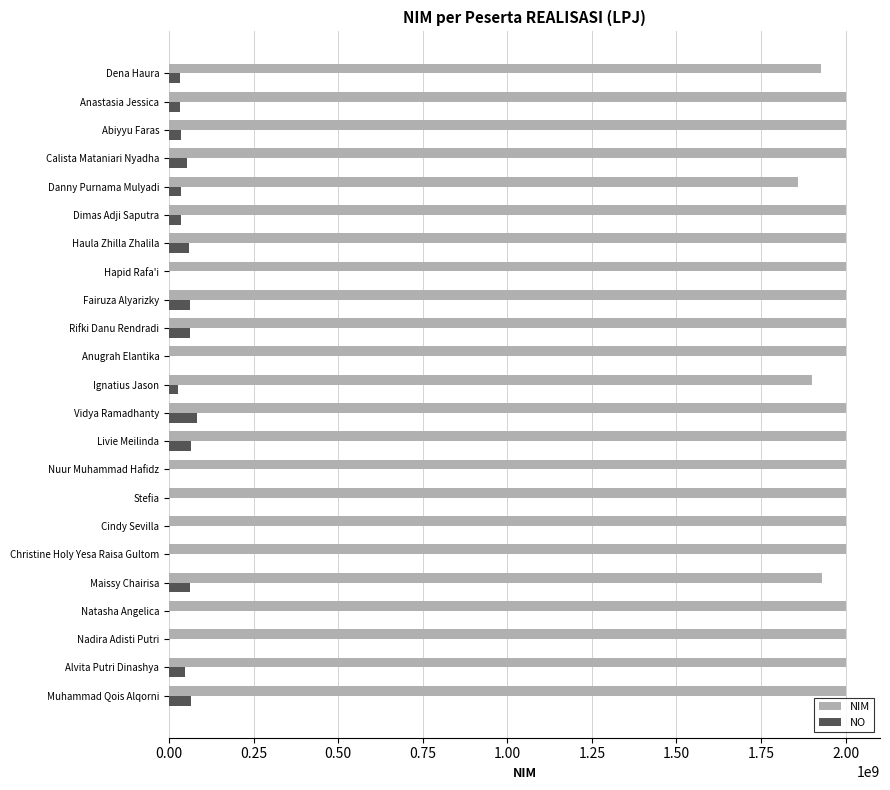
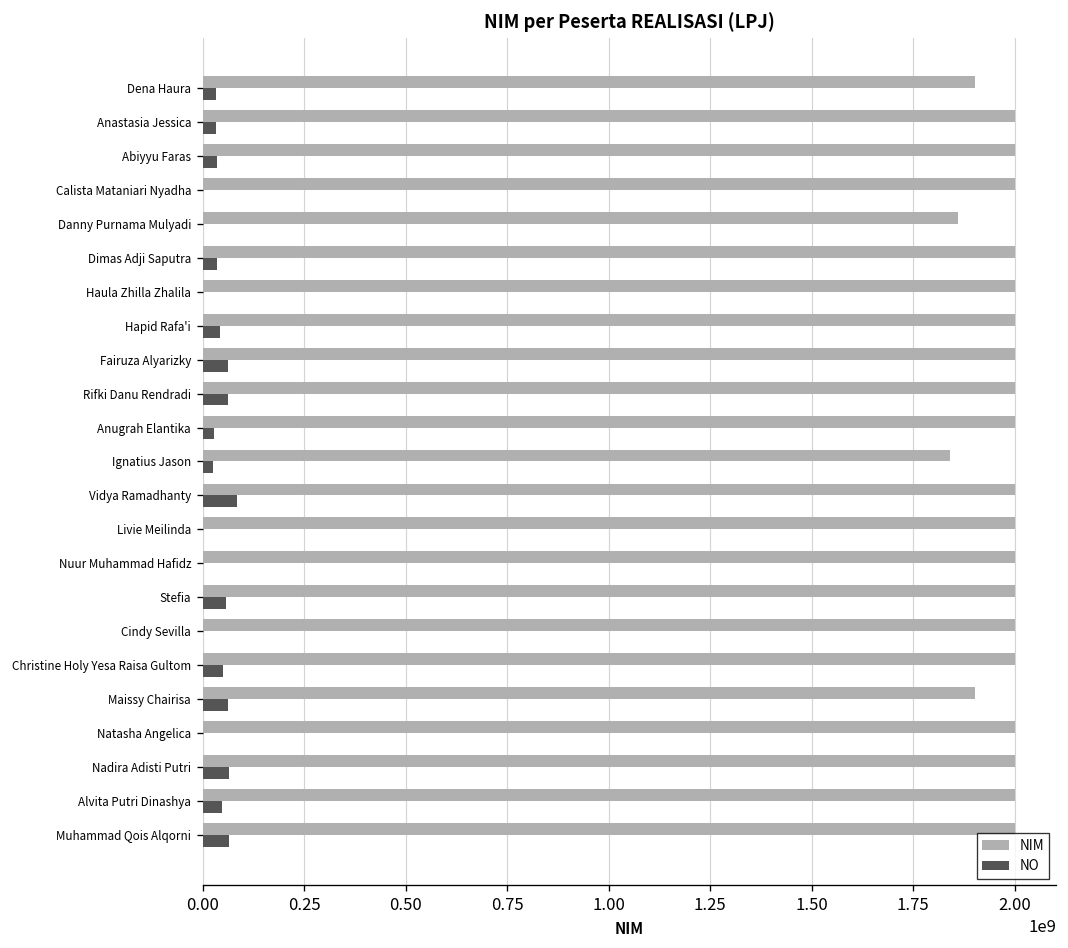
NIM, Dena Haura: 1930000000 -> 1900000000
NO, Calista Mataniari Nyadha: 50000000 -> 0
NO, Danny Purnama Mulyadi: 30000000 -> 0
NO, Haula Zhilla Zhalila: 60000000 -> 0
NO, Hapid Rafa'i: 0 -> 40000000
NO, Anugrah Elantika: 0 -> 30000000
NIM, Ignatius Jason: 1900000000 -> 1840000000
NO, Livie Meilinda: 70000000 -> 0
NO, Stefia: 0 -> 60000000
NO, Christine Holy Yesa Raisa Gultom: 0 -> 50000000
NIM, Maissy Chairisa: 1930000000 -> 1900000000
NO, Nadira Adisti Putri: 0 -> 60000000
